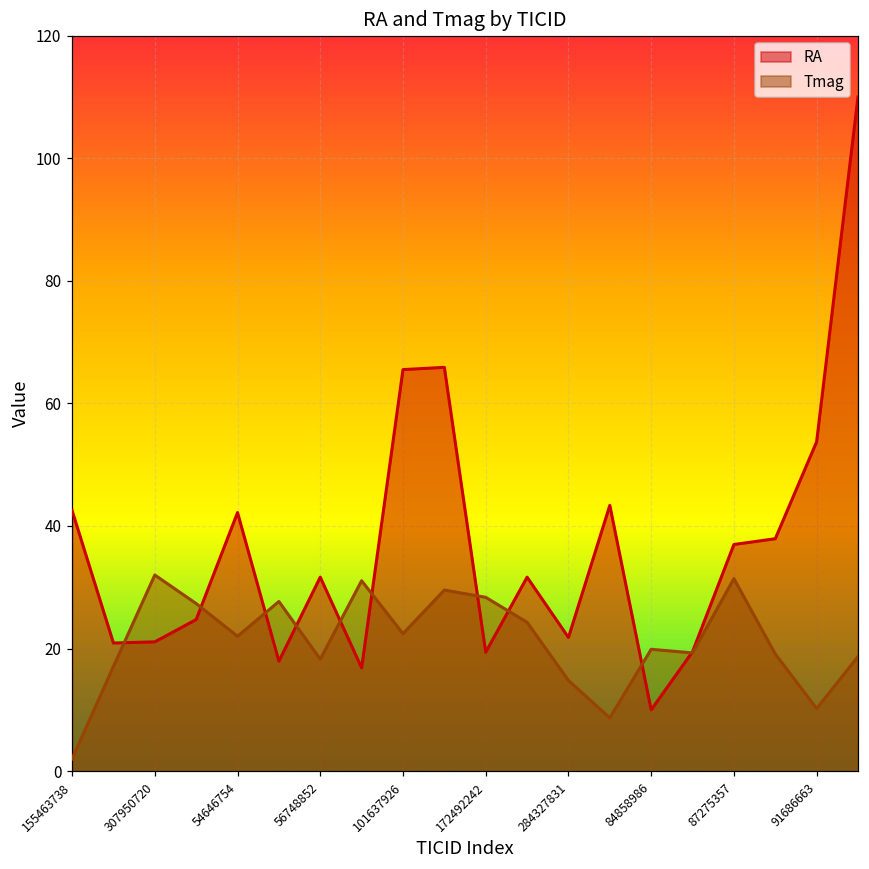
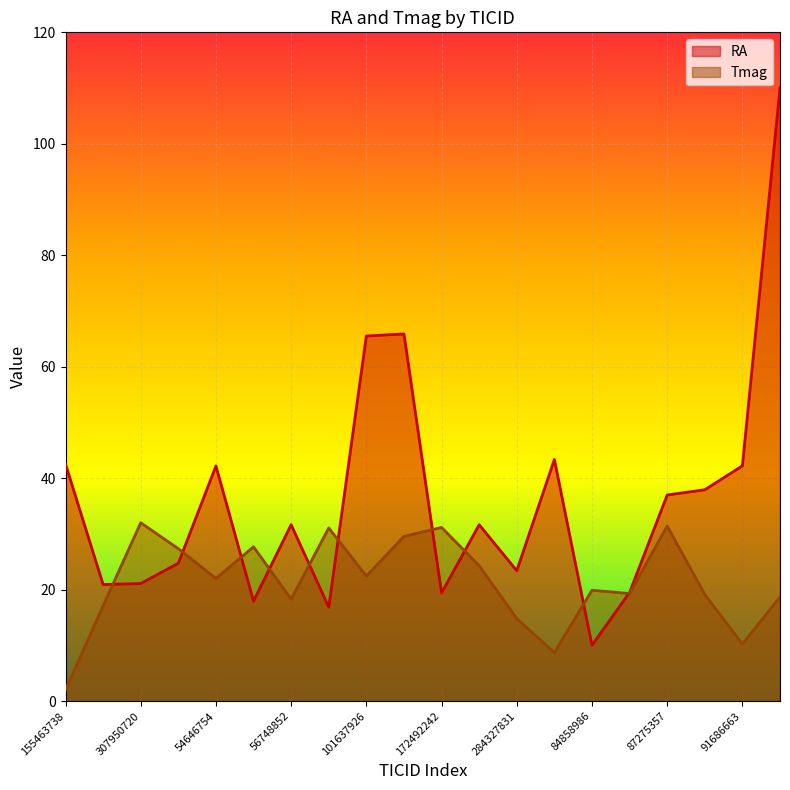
Tmag, 172492242: 28 -> 31
RA, 284327831: 22 -> 23
RA, 91686663: 54 -> 42
